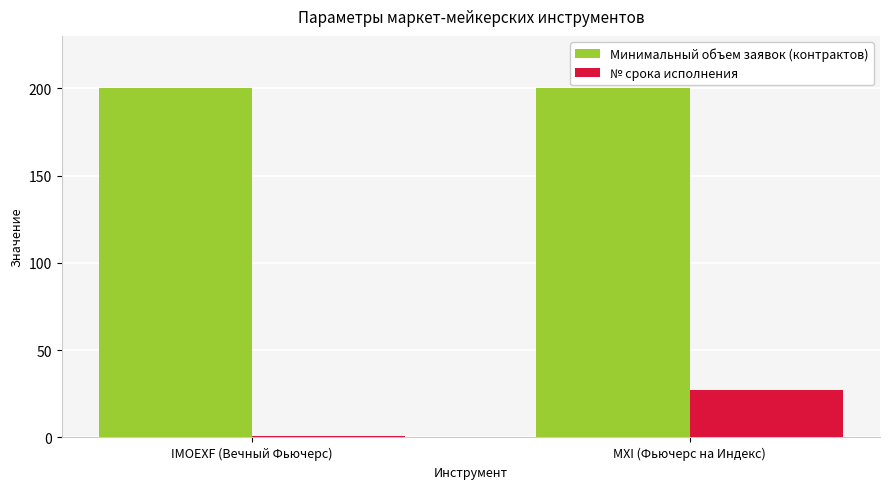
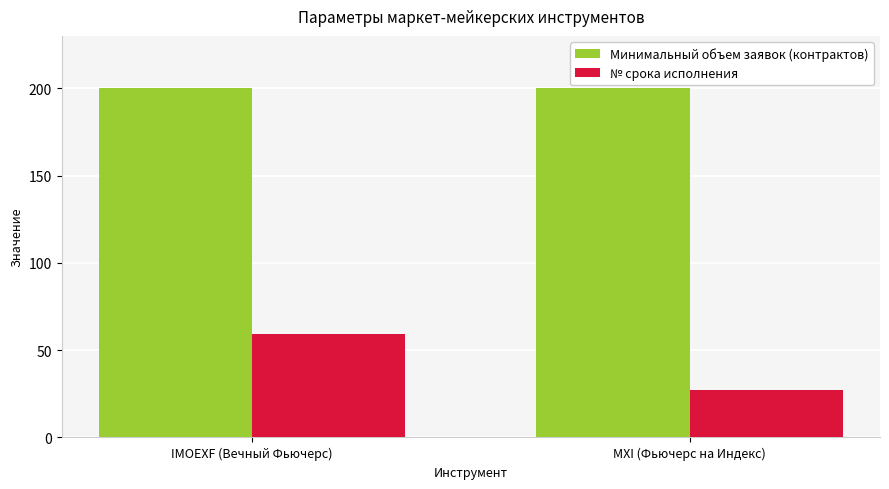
№ срока исполнения, IMOEXF (Вечный Фьючерс): 1 -> 59
